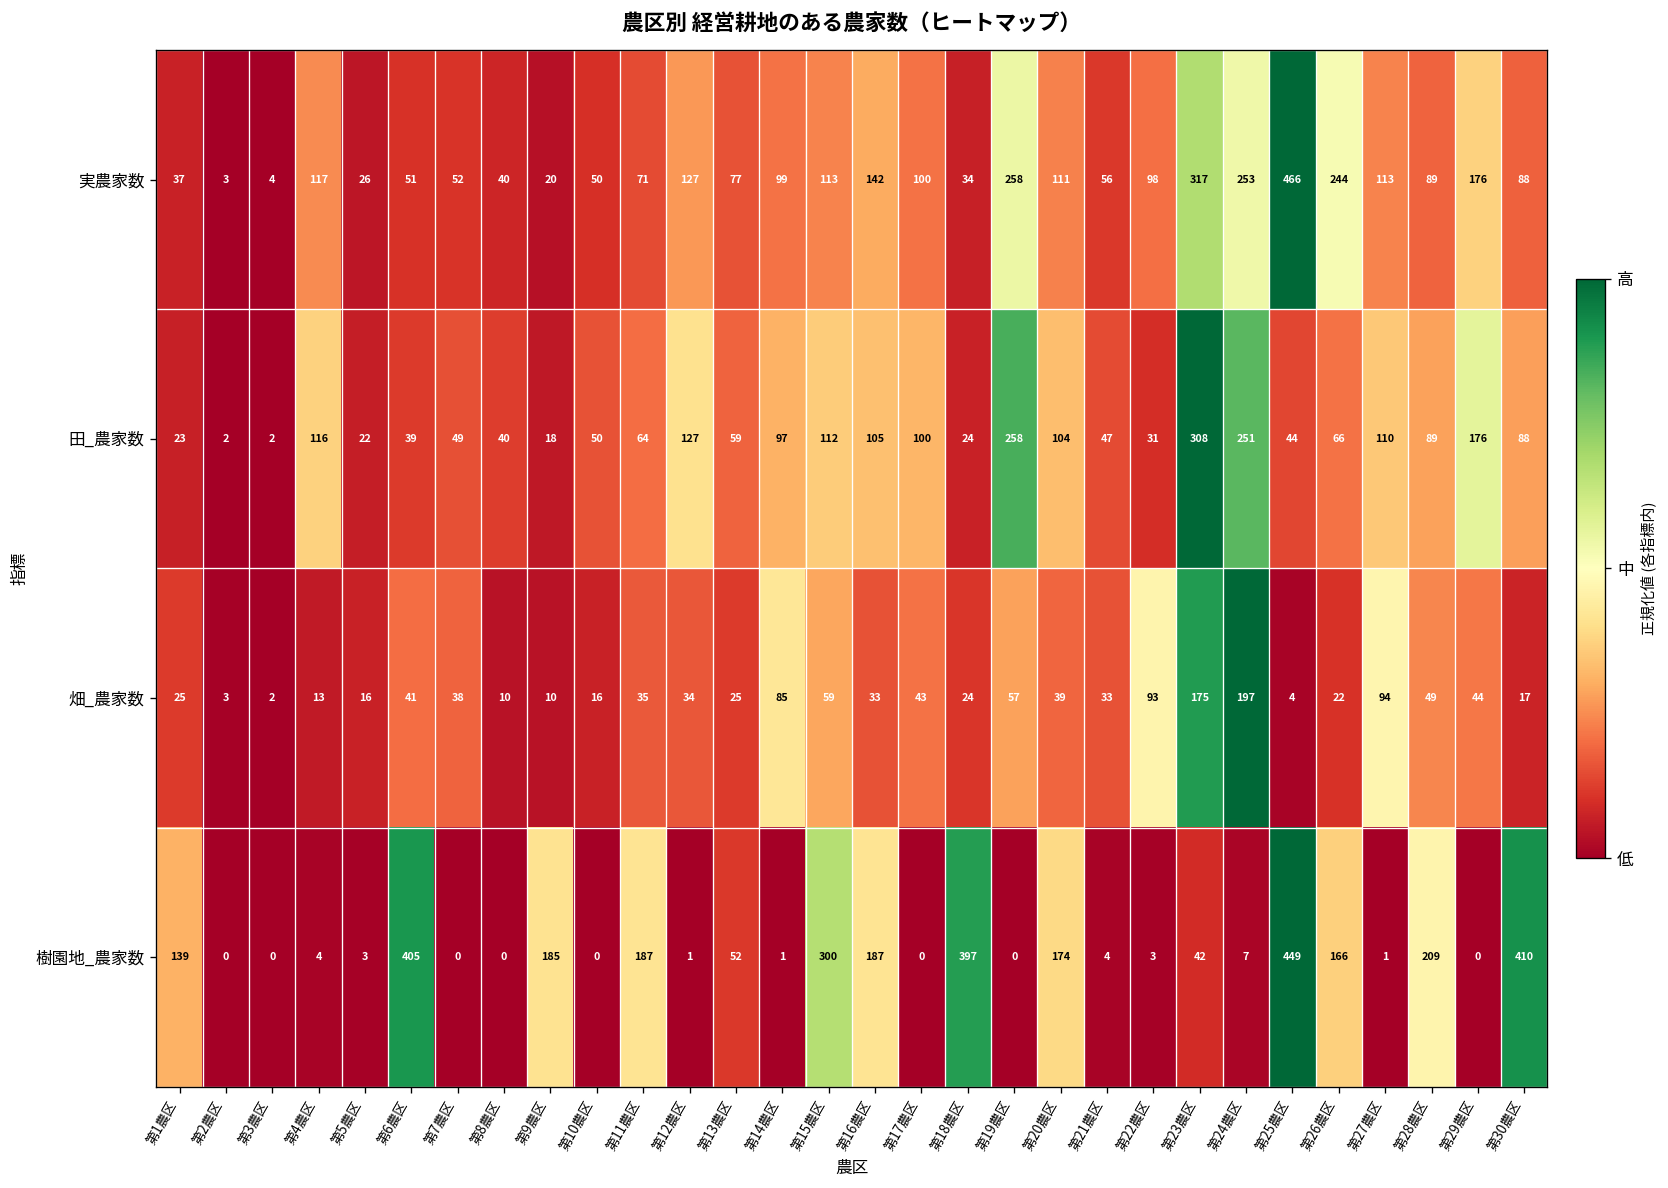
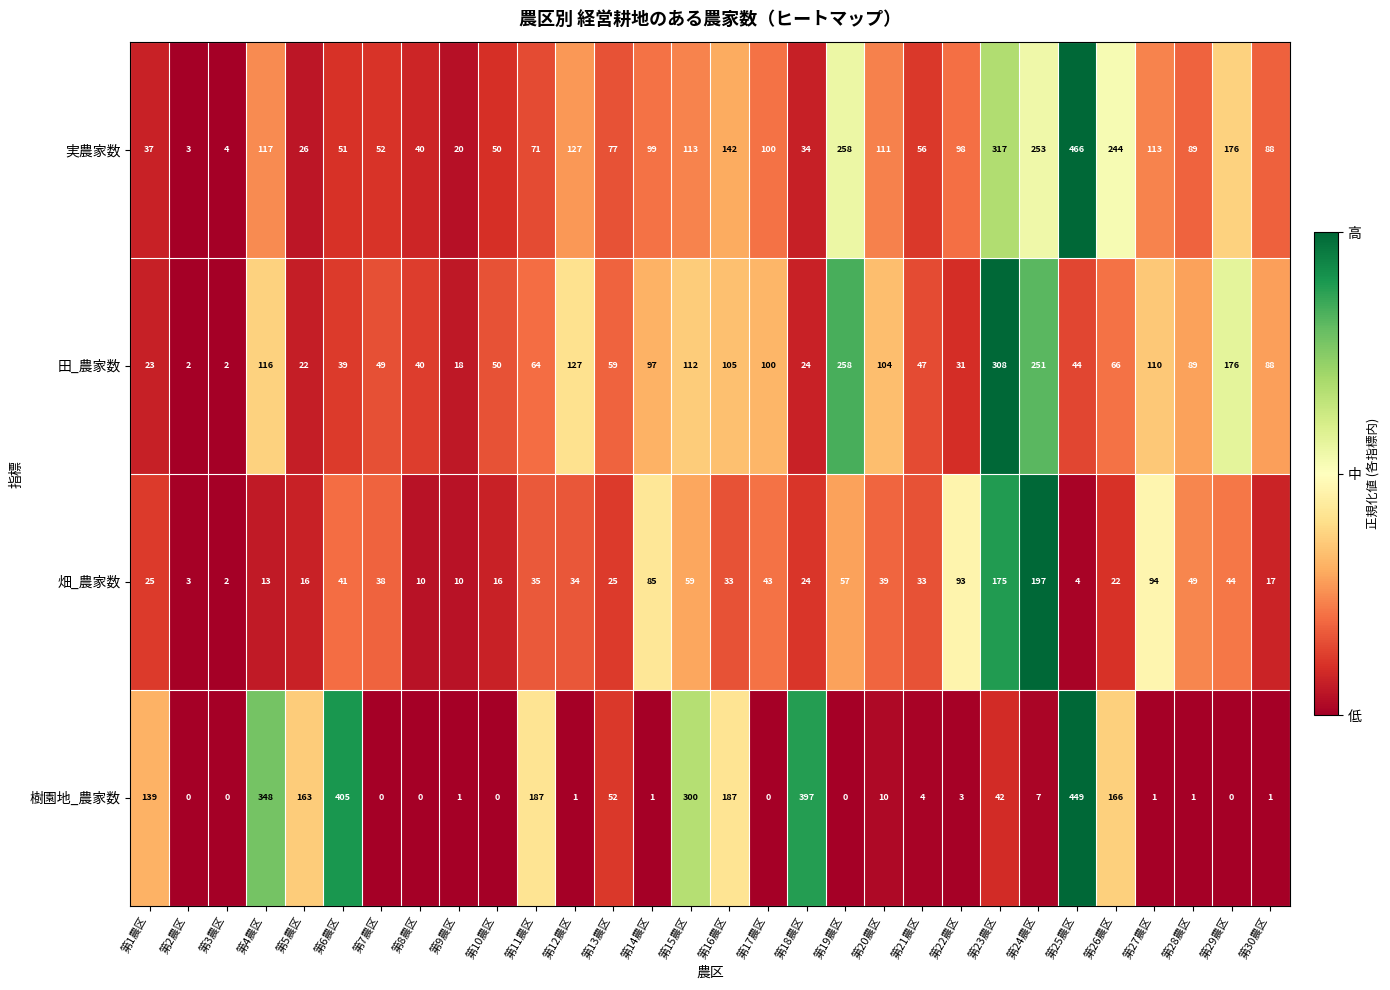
樹園地_農家数, 第4農区: 4 -> 348
樹園地_農家数, 第5農区: 3 -> 163
樹園地_農家数, 第9農区: 185 -> 1
樹園地_農家数, 第20農区: 174 -> 10
樹園地_農家数, 第28農区: 209 -> 1
樹園地_農家数, 第30農区: 410 -> 1
